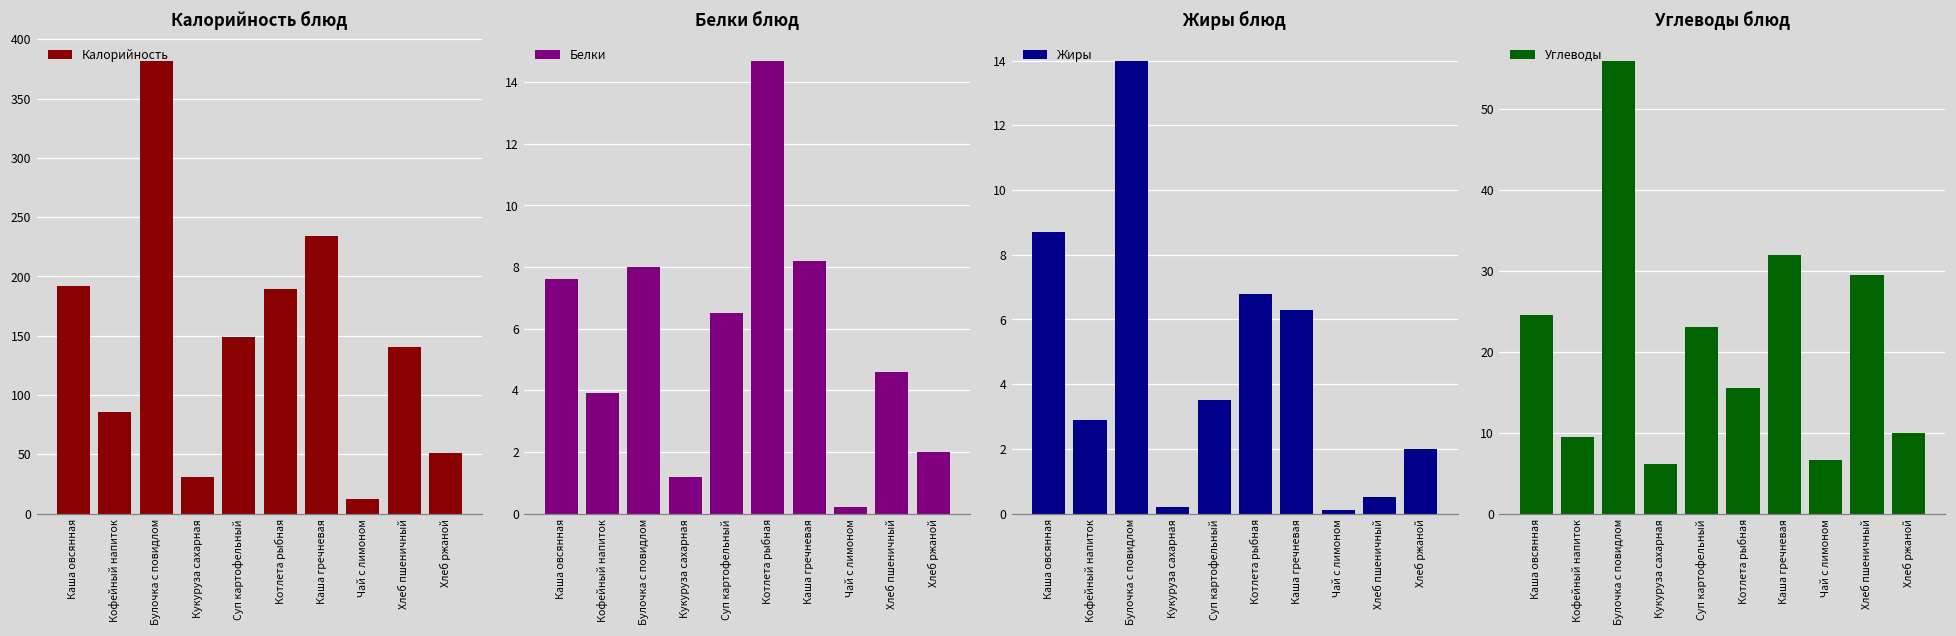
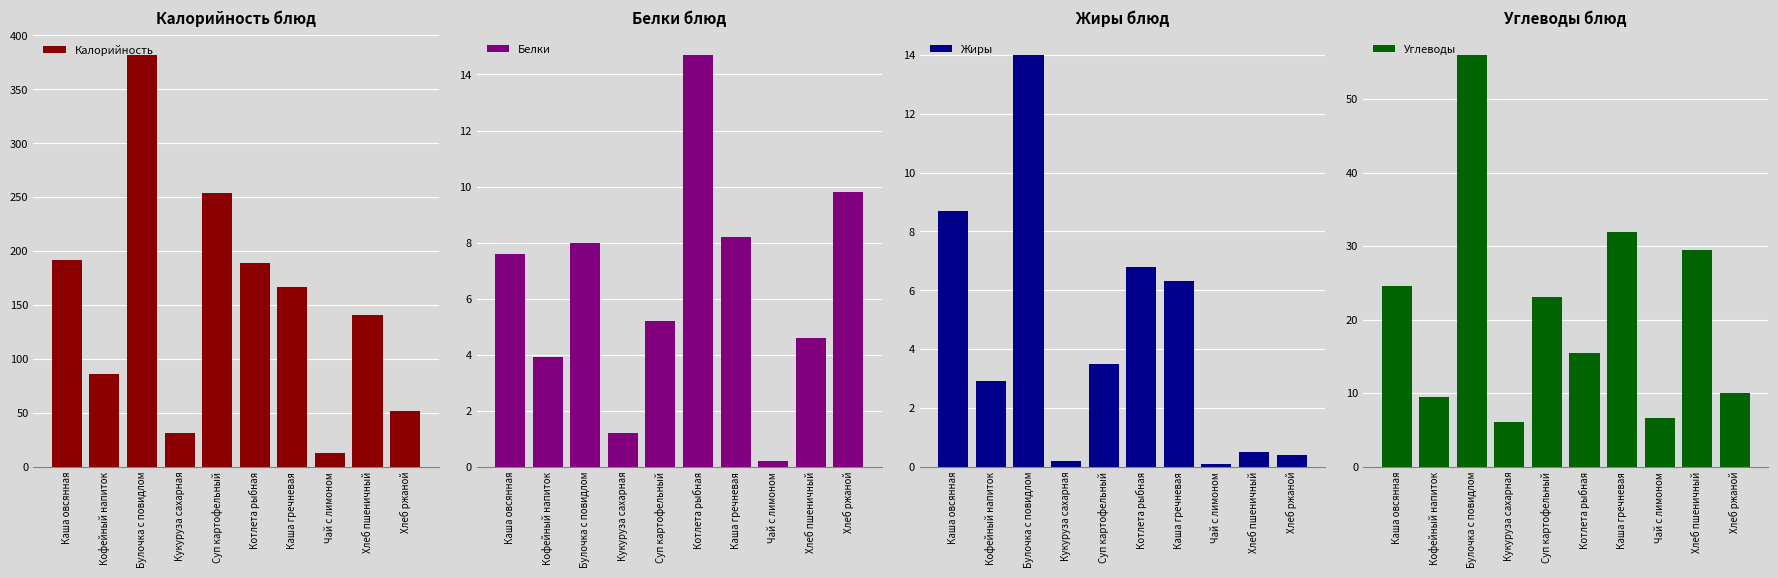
Калорийность блюд, Суп картофельный: 149 -> 254
Калорийность блюд, Каша гречневая: 234 -> 167
Белки блюд, Суп картофельный: 6.5 -> 5.2
Белки блюд, Хлеб ржаной: 2.0 -> 9.8
Жиры блюд, Хлеб ржаной: 2.0 -> 0.4
